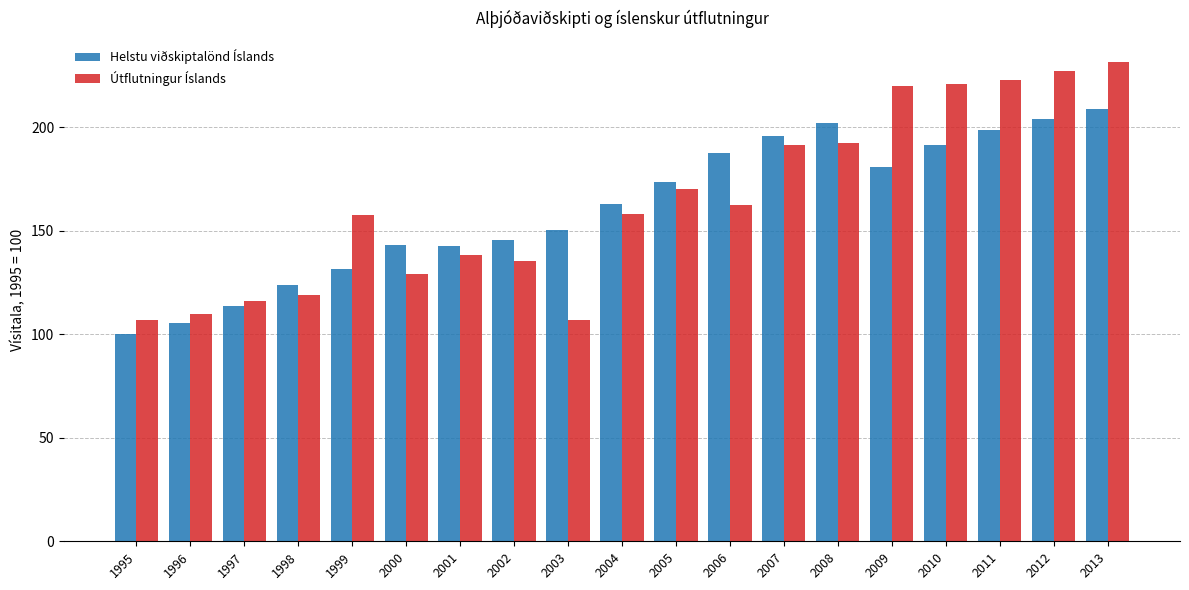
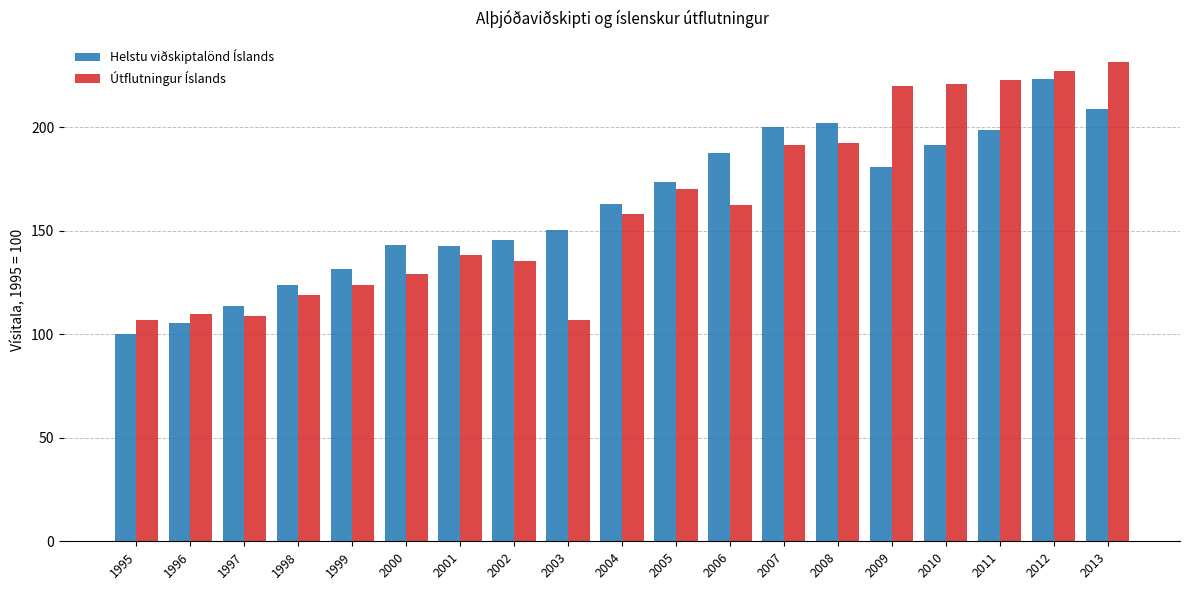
Útflutningur Íslands, 1997: 116 -> 109
Útflutningur Íslands, 1999: 157 -> 124
Helstu viðskiptalönd Íslands, 2007: 196 -> 200
Helstu viðskiptalönd Íslands, 2012: 204 -> 223
